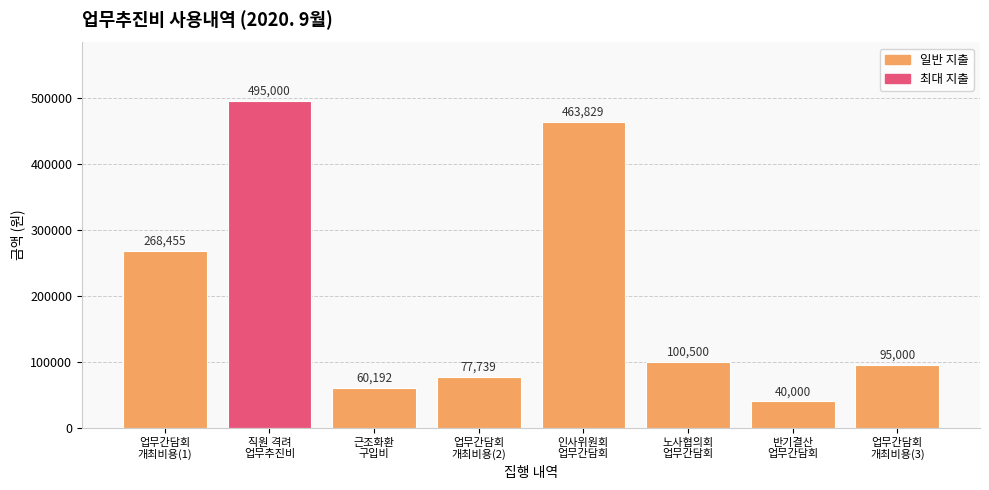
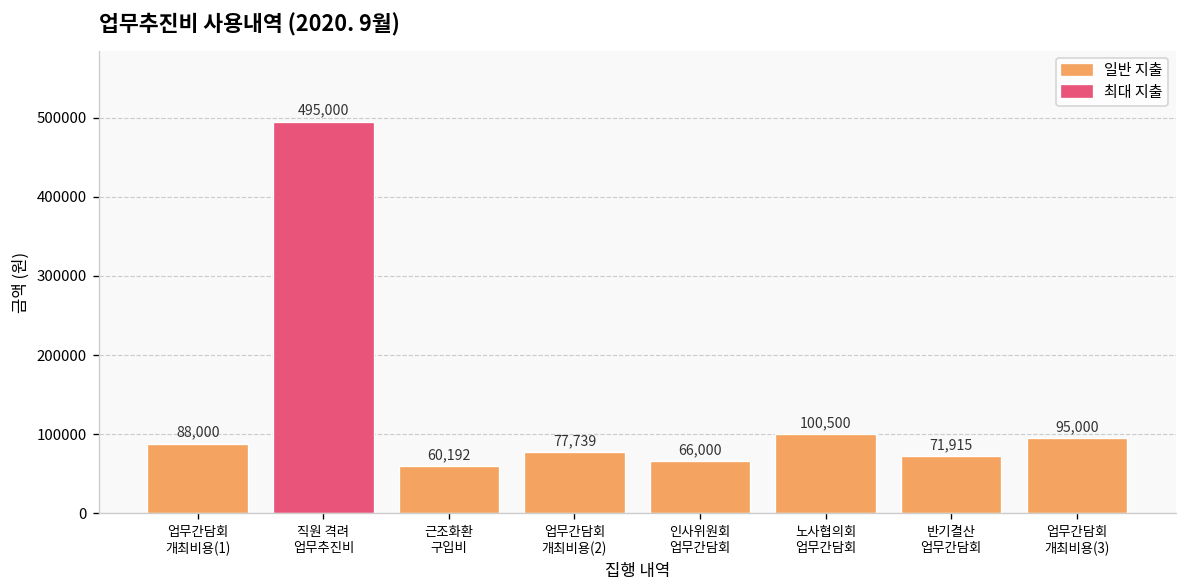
업무간담회 개최비용(1): 268,455 -> 88,000
인사위원회 업무간담회: 463,829 -> 66,000
반기결산 업무간담회: 40,000 -> 71,915
